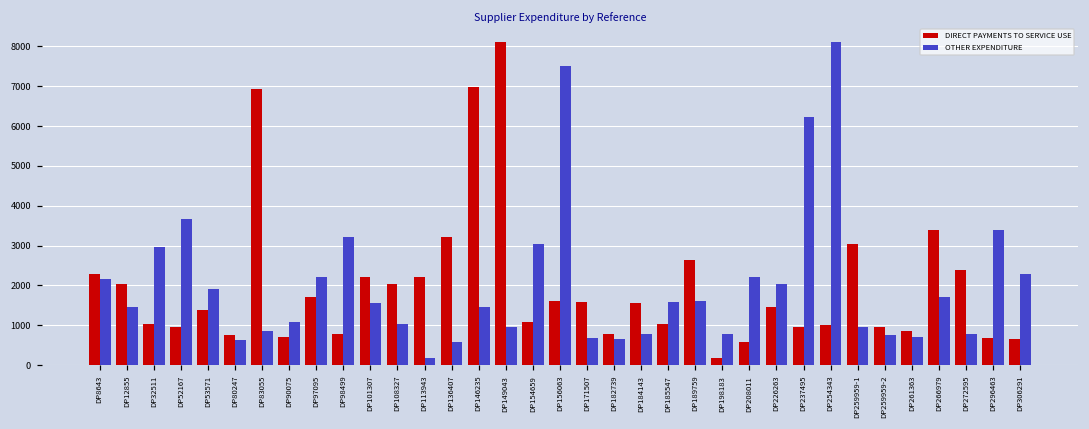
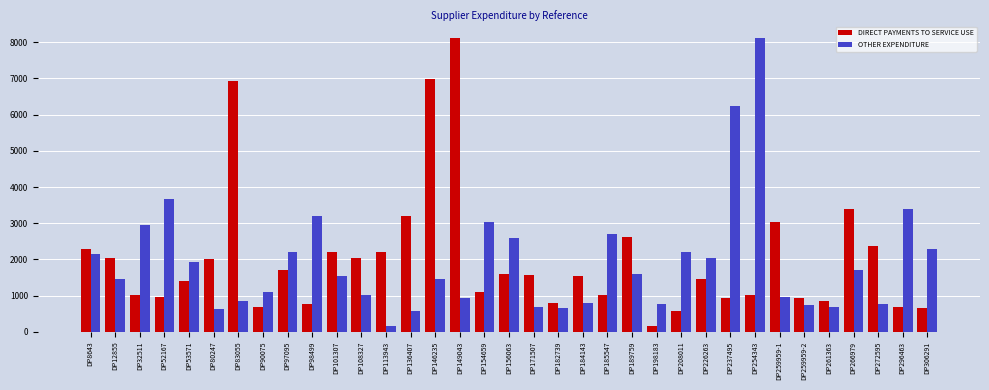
DIRECT PAYMENTS TO SERVICE USE, DP80247: 800 -> 2000
OTHER EXPENDITURE, DP156063: 7500 -> 2600
OTHER EXPENDITURE, DP185547: 1600 -> 2700
